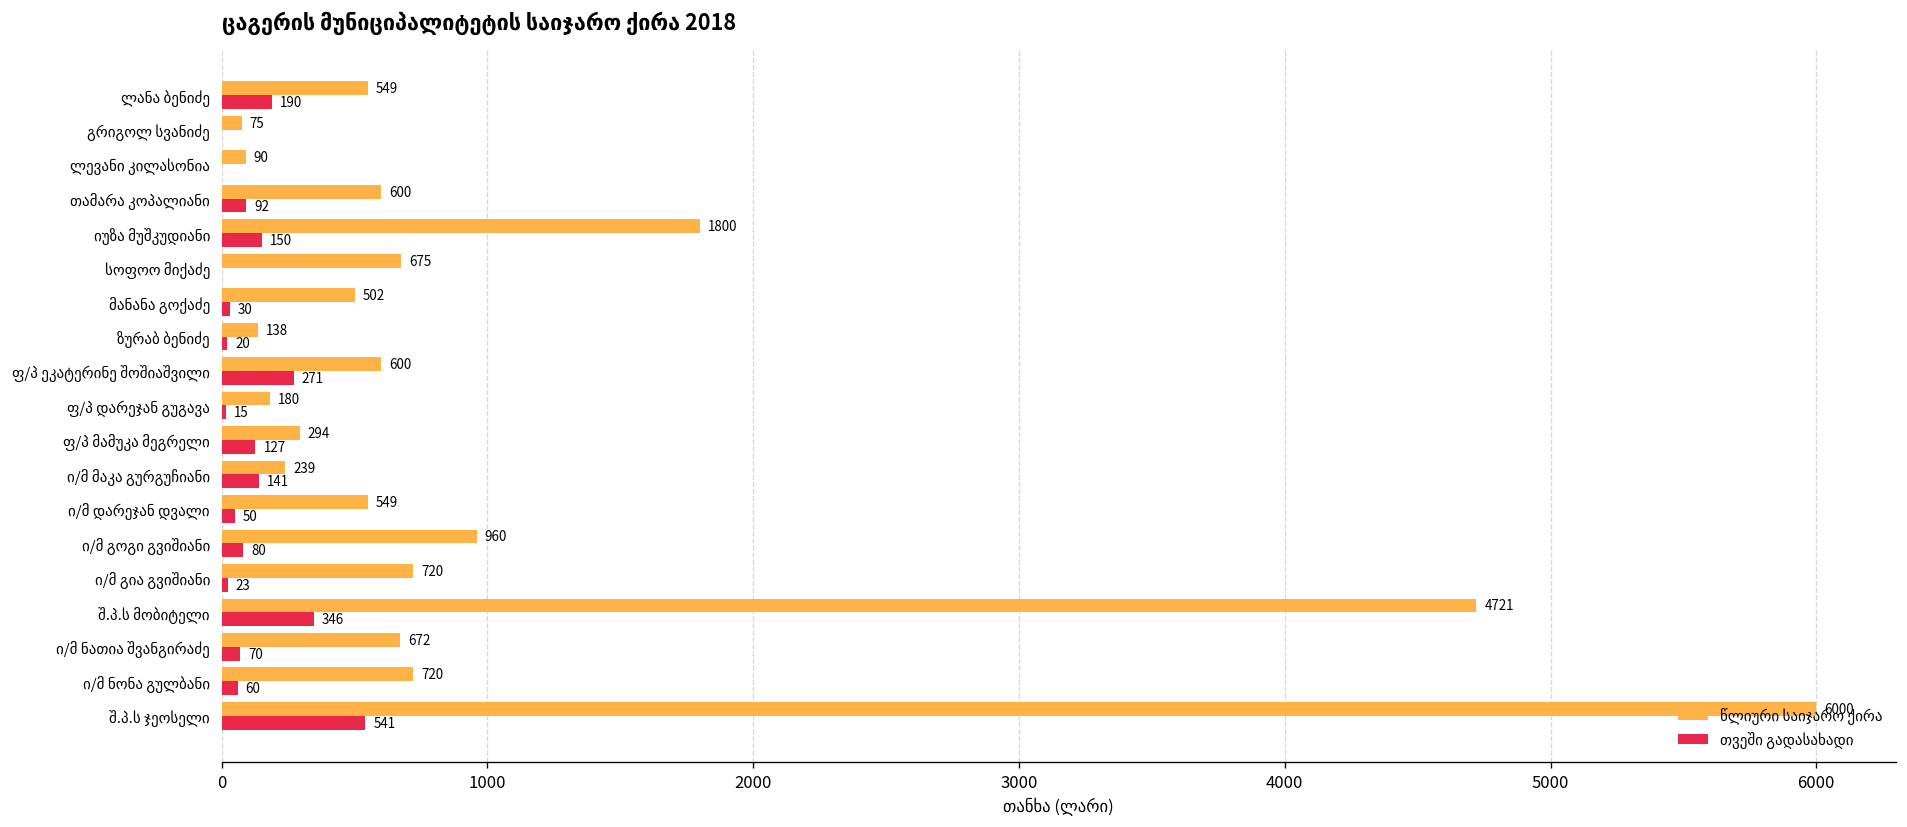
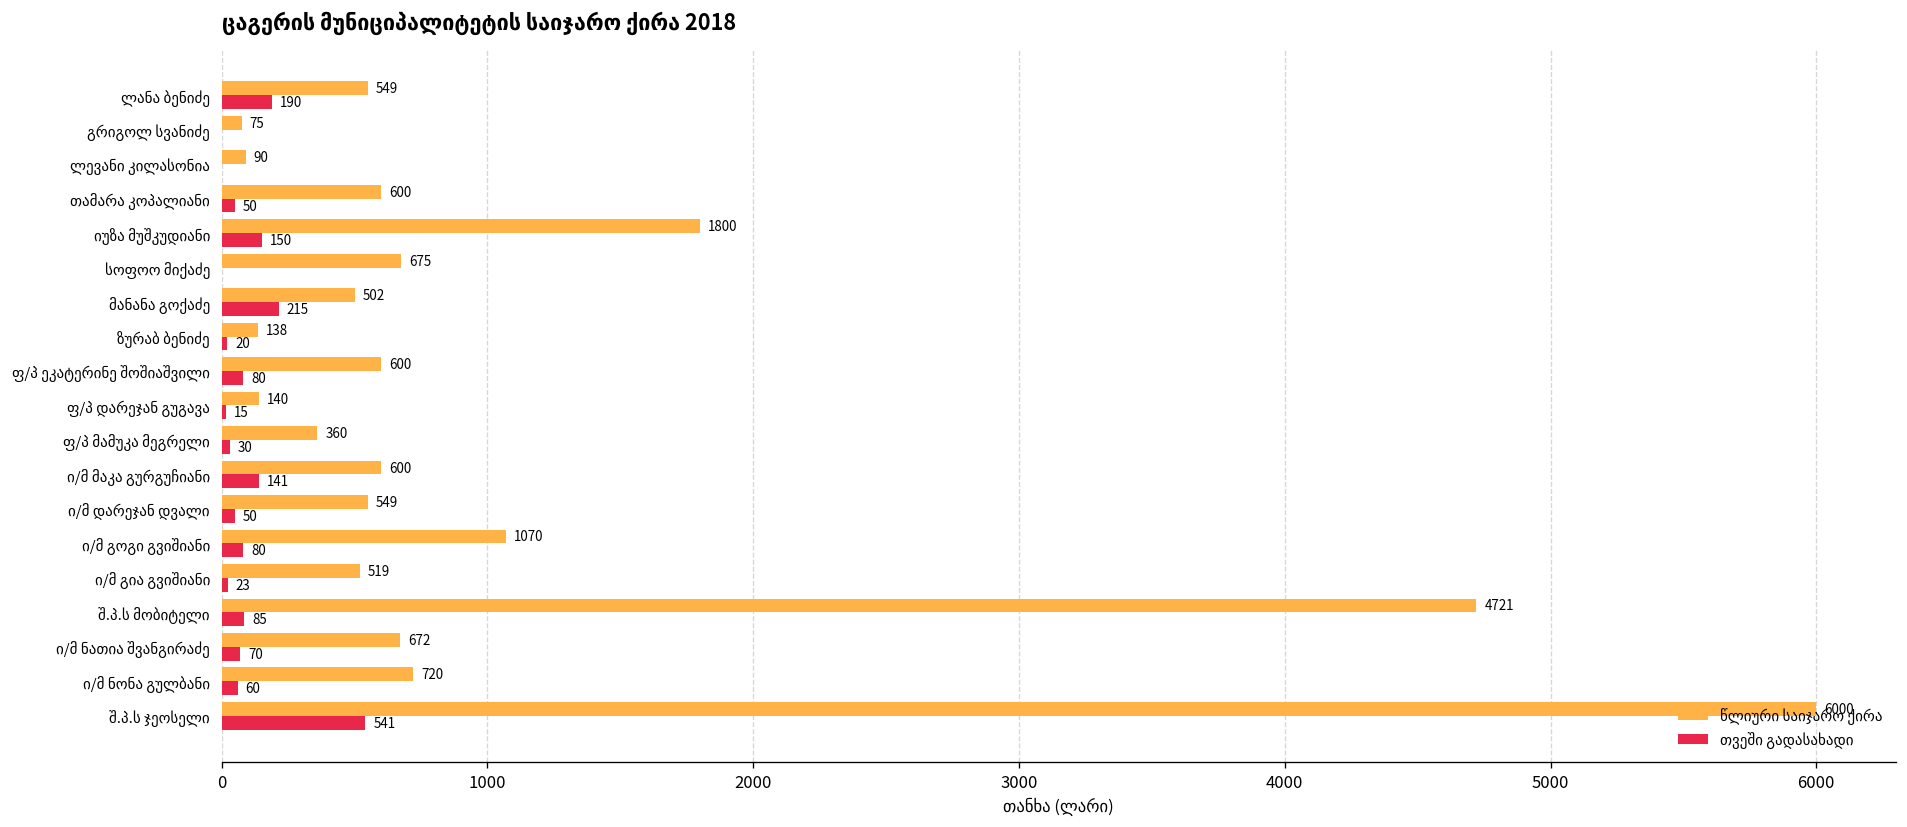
თვეში გადასახადი, თამარა კოპალიანი: 92 -> 50
თვეში გადასახადი, მანანა გოქაძე: 30 -> 215
თვეში გადასახადი, ფ/პ ეკატერინე შოშიაშვილი: 271 -> 80
წლიური საიჯარო ქირა, ფ/პ დარეჯან გუგავა: 180 -> 140
წლიური საიჯარო ქირა, ფ/პ მამუკა მეგრელი: 294 -> 360
თვეში გადასახადი, ფ/პ მამუკა მეგრელი: 127 -> 30
წლიური საიჯარო ქირა, ი/მ მაკა გურგუჩიანი: 239 -> 600
წლიური საიჯარო ქირა, ი/მ გოგი გვიშიანი: 960 -> 1070
წლიური საიჯარო ქირა, ი/მ გია გვიშიანი: 720 -> 519
თვეში გადასახადი, შ.პ.ს მობიტელი: 346 -> 85
